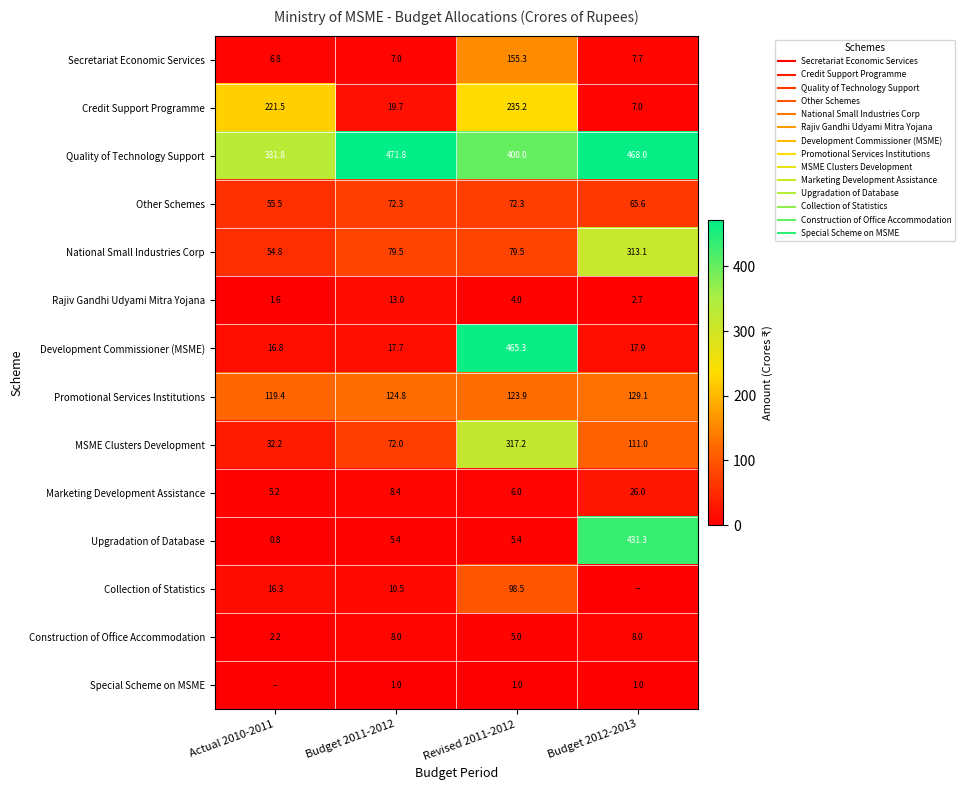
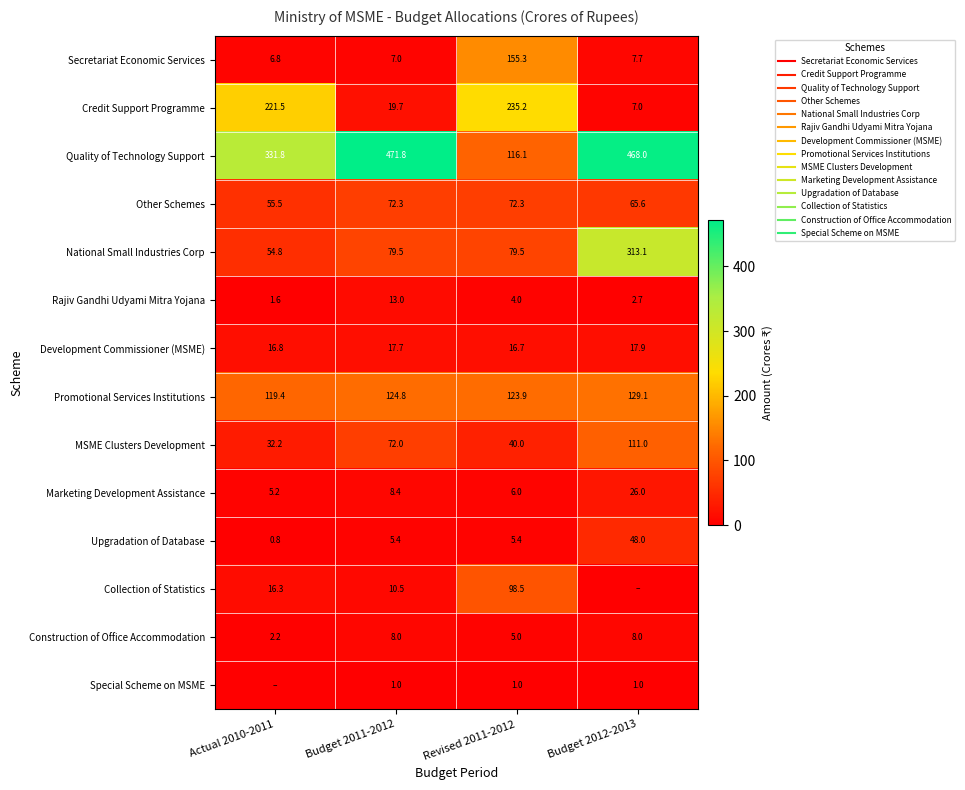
Quality of Technology Support, Revised 2011-2012: 400.0 -> 116.1
Development Commissioner (MSME), Revised 2011-2012: 465.3 -> 16.7
MSME Clusters Development, Revised 2011-2012: 317.2 -> 40.0
Upgradation of Database, Budget 2012-2013: 431.3 -> 48.0
